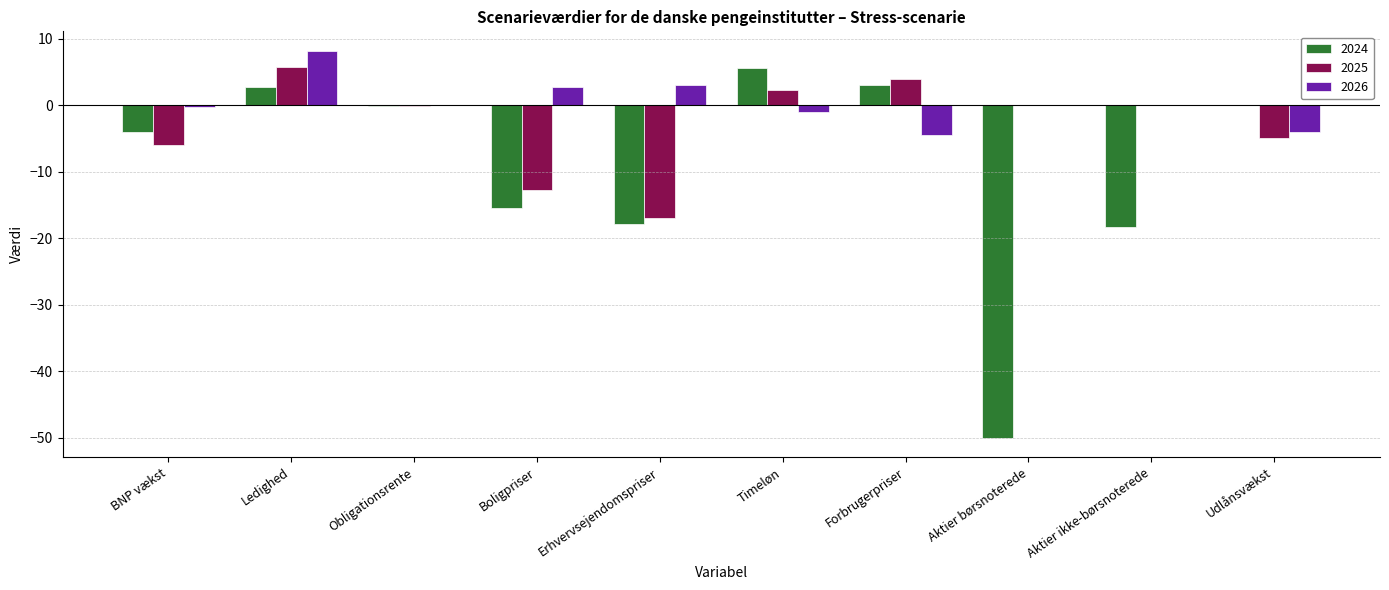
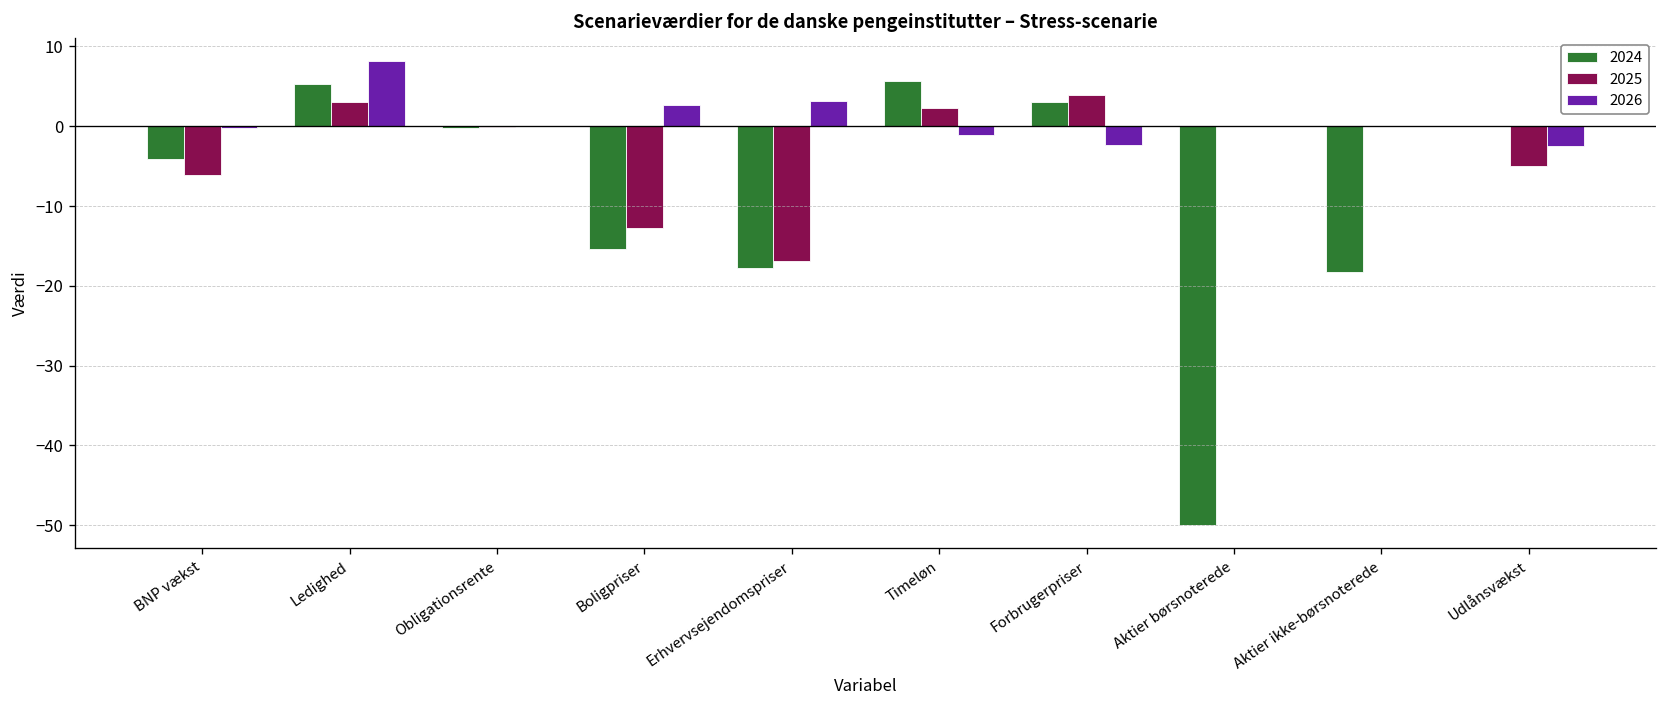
2024, Ledighed: 3 -> 5
2025, Ledighed: 6 -> 3
2026, Forbrugerpriser: -5 -> -2
2026, Udlånsvækst: -4 -> -3
